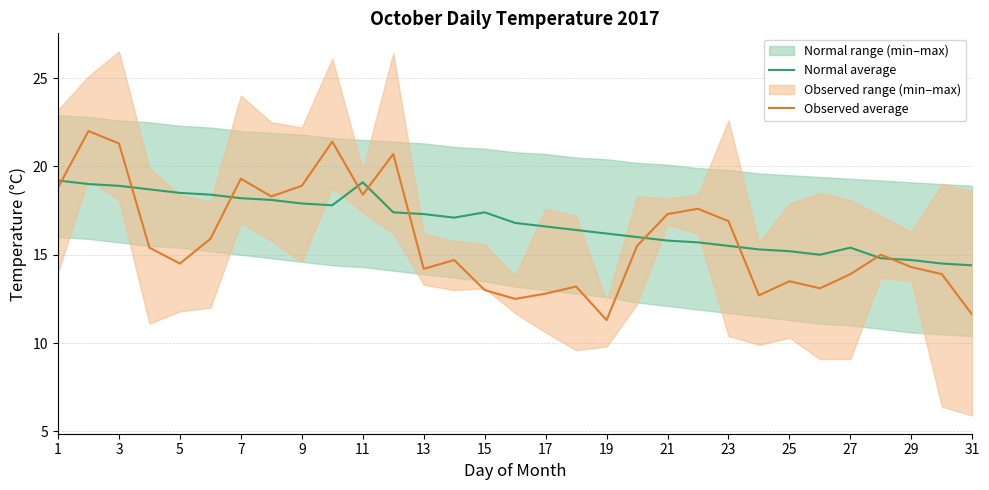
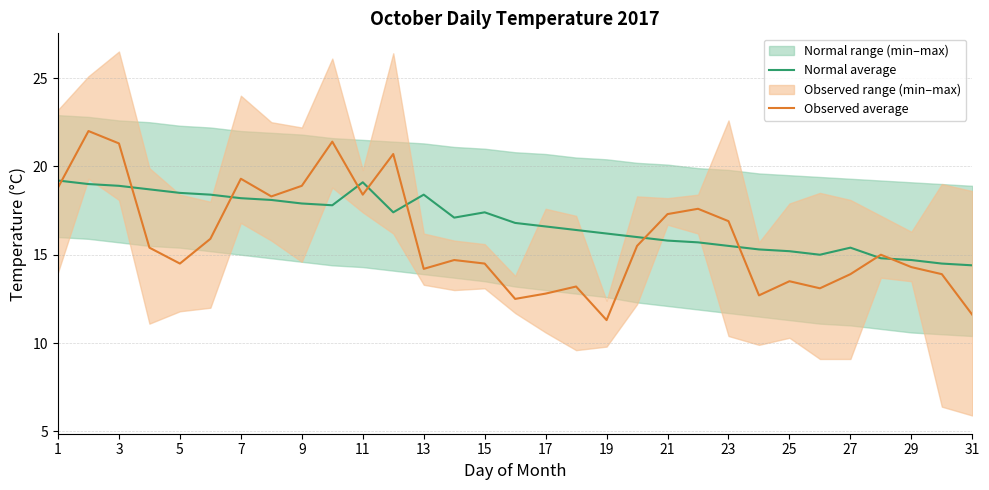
Normal average, 13: 17.3 -> 18.4
Observed average, 15: 13.0 -> 14.5
